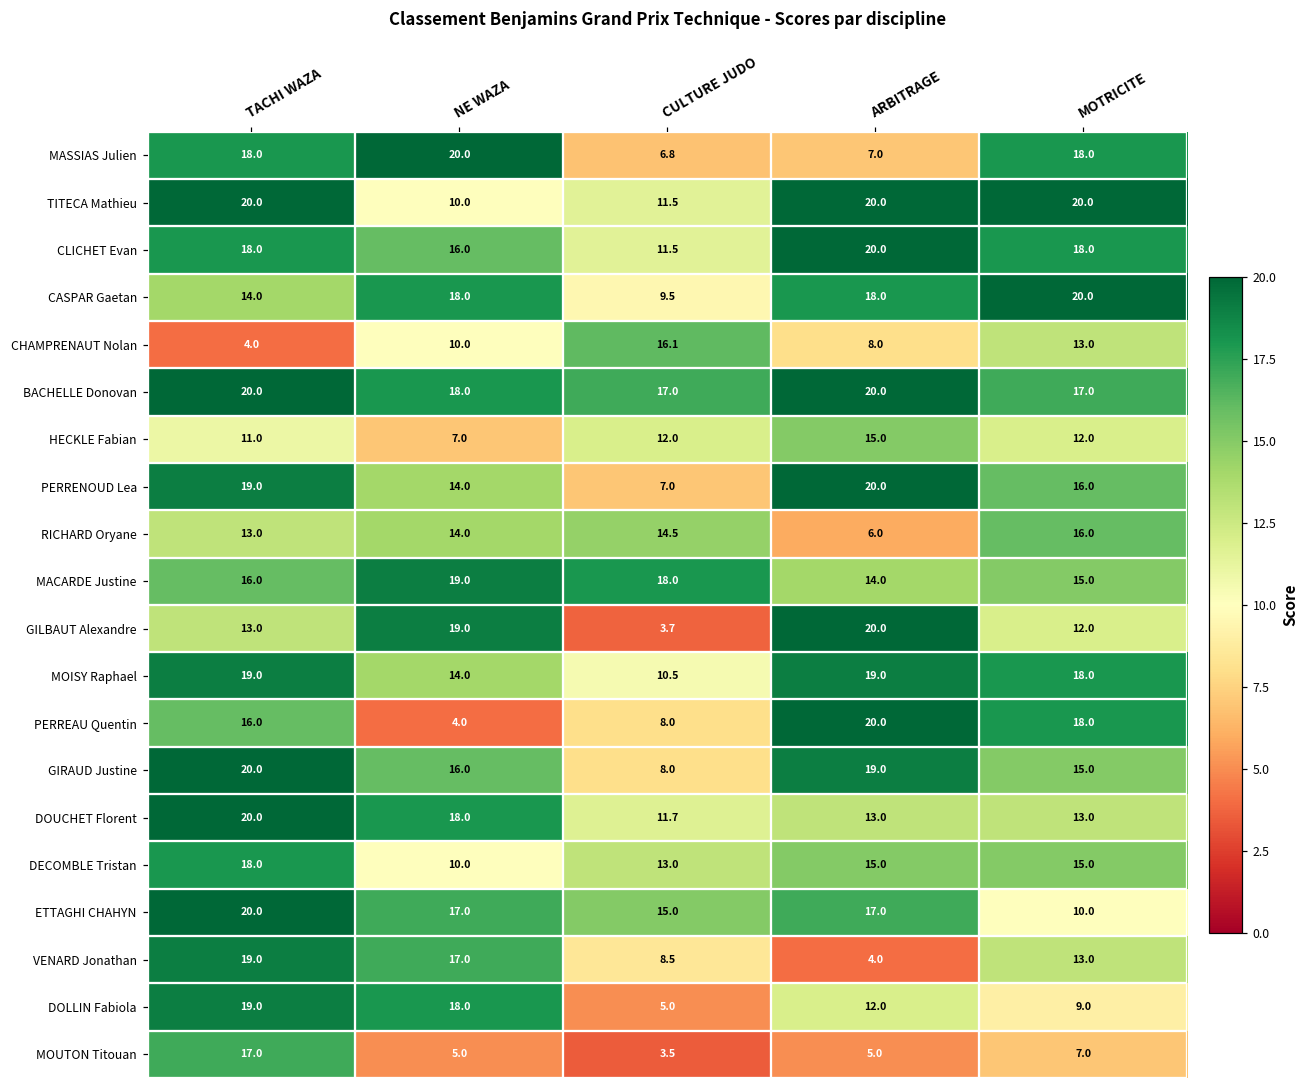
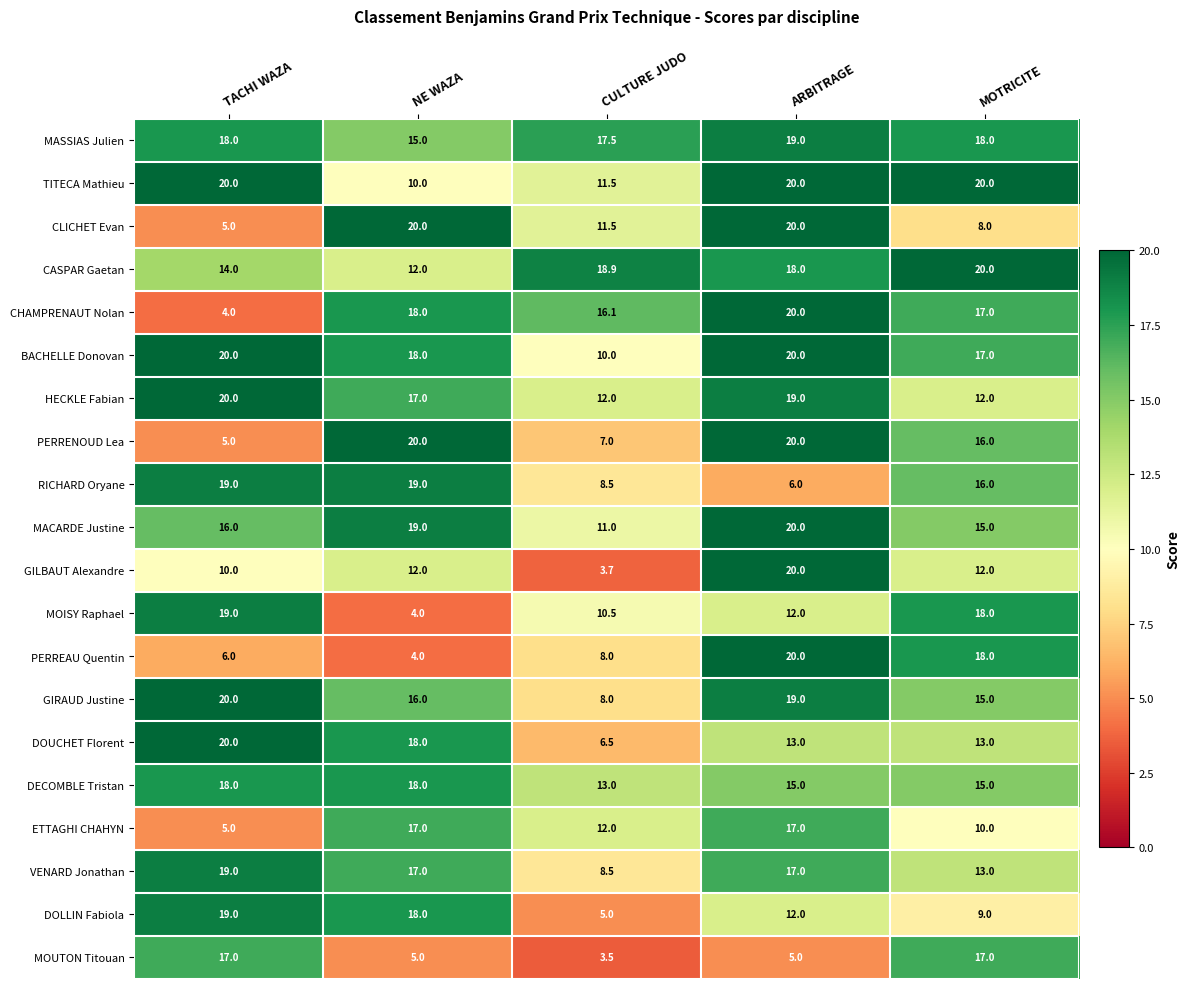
MASSIAS Julien, NE WAZA: 20.0 -> 15.0
MASSIAS Julien, CULTURE JUDO: 6.8 -> 17.5
MASSIAS Julien, ARBITRAGE: 7.0 -> 19.0
CLICHET Evan, TACHI WAZA: 18.0 -> 5.0
CLICHET Evan, NE WAZA: 16.0 -> 20.0
CLICHET Evan, MOTRICITE: 18.0 -> 8.0
CASPAR Gaetan, NE WAZA: 18.0 -> 12.0
CASPAR Gaetan, CULTURE JUDO: 9.5 -> 18.9
CHAMPRENAUT Nolan, NE WAZA: 10.0 -> 18.0
CHAMPRENAUT Nolan, ARBITRAGE: 8.0 -> 20.0
CHAMPRENAUT Nolan, MOTRICITE: 13.0 -> 17.0
BACHELLE Donovan, CULTURE JUDO: 17.0 -> 10.0
HECKLE Fabian, TACHI WAZA: 11.0 -> 20.0
HECKLE Fabian, NE WAZA: 7.0 -> 17.0
HECKLE Fabian, ARBITRAGE: 15.0 -> 19.0
PERRENOUD Lea, TACHI WAZA: 19.0 -> 5.0
PERRENOUD Lea, NE WAZA: 14.0 -> 20.0
RICHARD Oryane, TACHI WAZA: 13.0 -> 19.0
RICHARD Oryane, NE WAZA: 14.0 -> 19.0
RICHARD Oryane, CULTURE JUDO: 14.5 -> 8.5
MACARDE Justine, CULTURE JUDO: 18.0 -> 11.0
MACARDE Justine, ARBITRAGE: 14.0 -> 20.0
GILBAUT Alexandre, TACHI WAZA: 13.0 -> 10.0
GILBAUT Alexandre, NE WAZA: 19.0 -> 12.0
MOISY Raphael, NE WAZA: 14.0 -> 4.0
MOISY Raphael, ARBITRAGE: 19.0 -> 12.0
PERREAU Quentin, TACHI WAZA: 16.0 -> 6.0
DOUCHET Florent, CULTURE JUDO: 11.7 -> 6.5
DECOMBLE Tristan, NE WAZA: 10.0 -> 18.0
ETTAGHI CHAHYN, TACHI WAZA: 20.0 -> 5.0
ETTAGHI CHAHYN, CULTURE JUDO: 15.0 -> 12.0
VENARD Jonathan, ARBITRAGE: 4.0 -> 17.0
MOUTON Titouan, MOTRICITE: 7.0 -> 17.0
